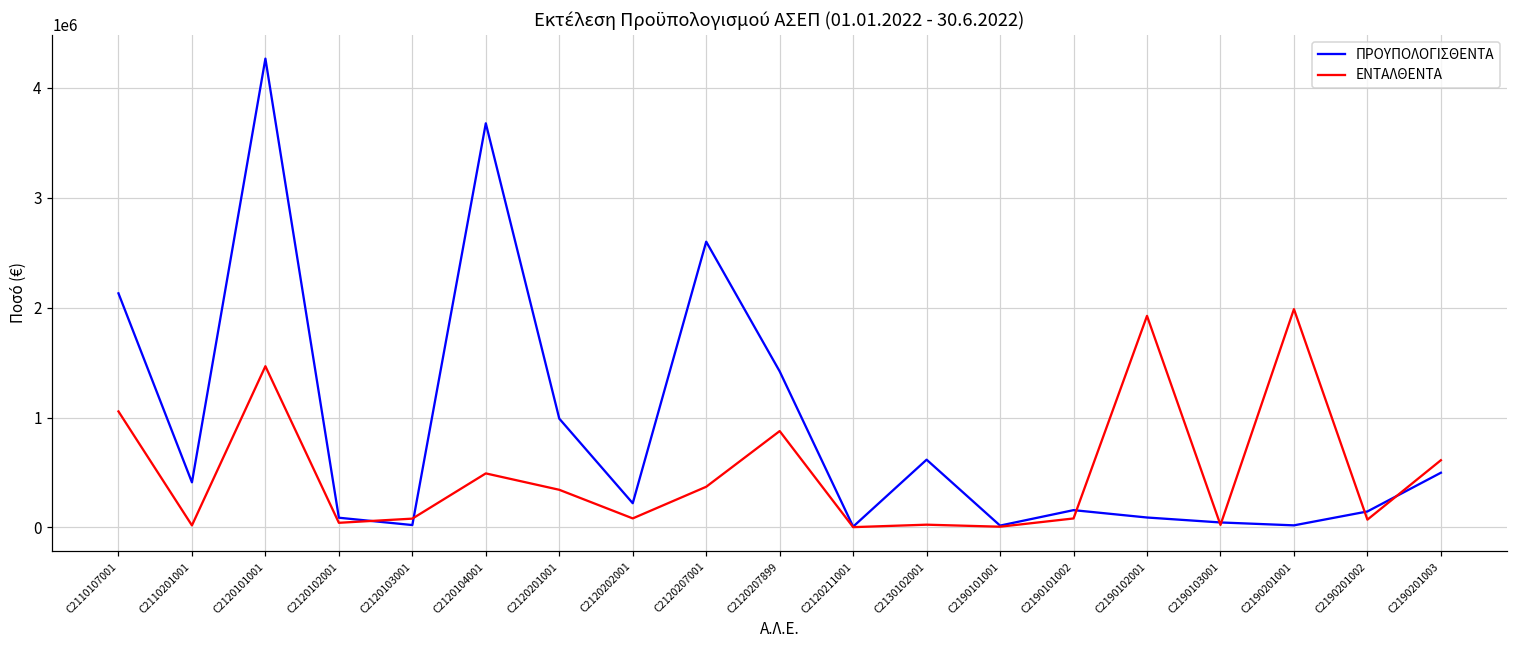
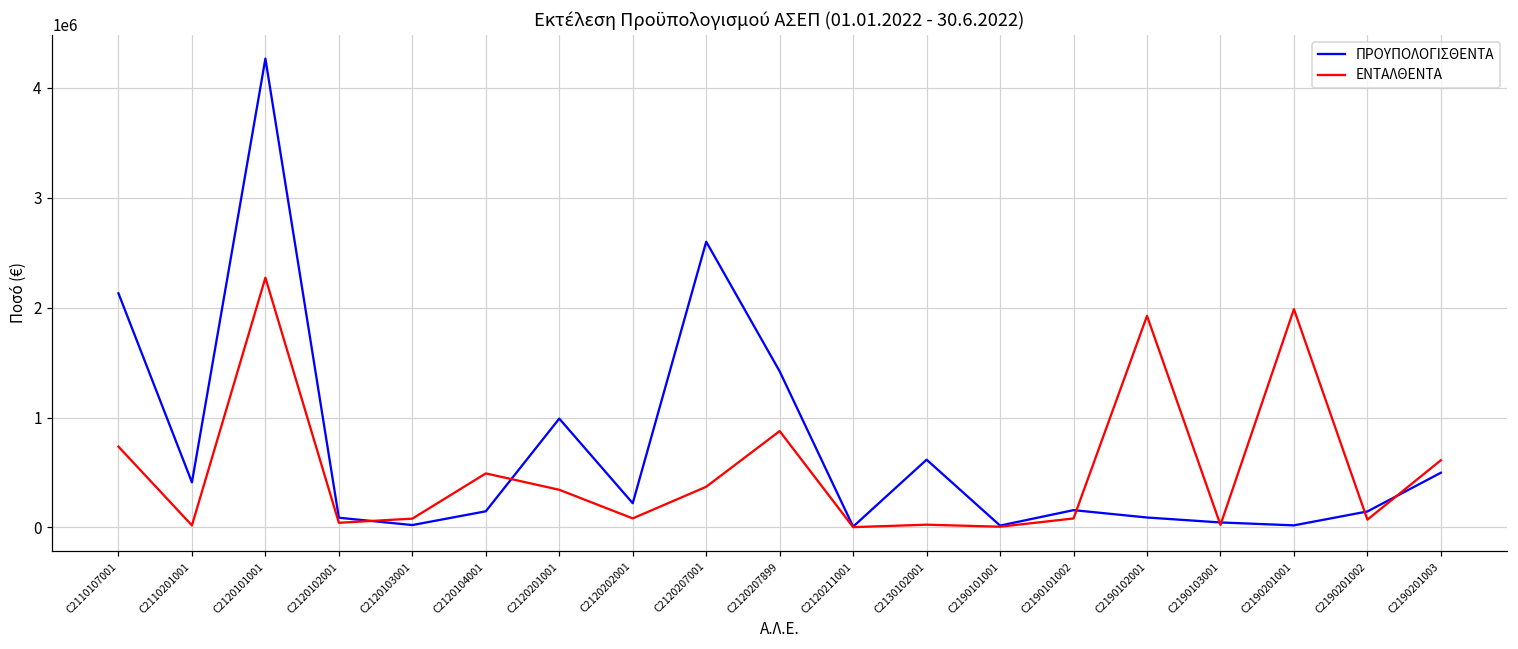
ΕΝΤΑΛΘΕΝΤΑ, C2110107001: 1100000 -> 700000
ΕΝΤΑΛΘΕΝΤΑ, C2120101001: 1500000 -> 2300000
ΠΡΟΥΠΟΛΟΓΙΣΘΕΝΤΑ, C2120104001: 3700000 -> 100000
